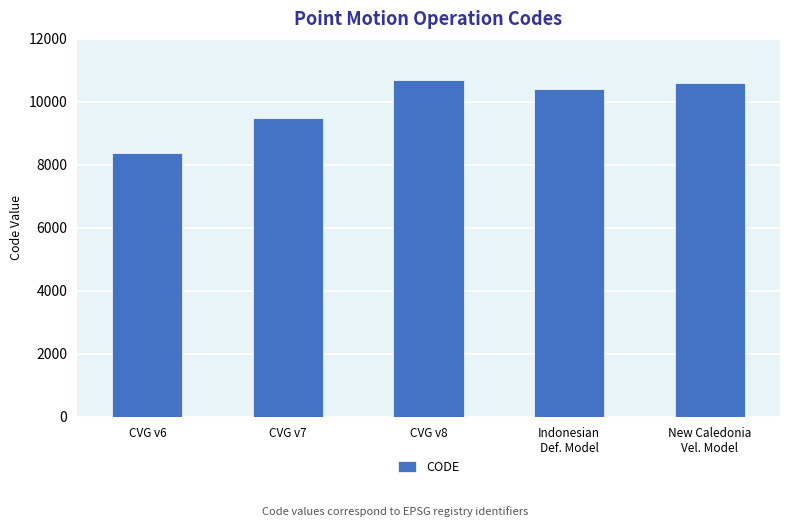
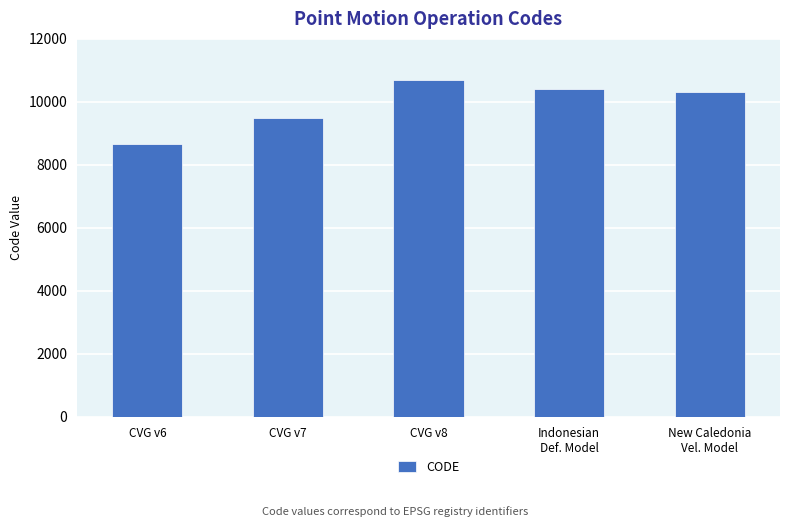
CVG v6: 8400 -> 8700
New Caledonia Vel. Model: 10600 -> 10300
